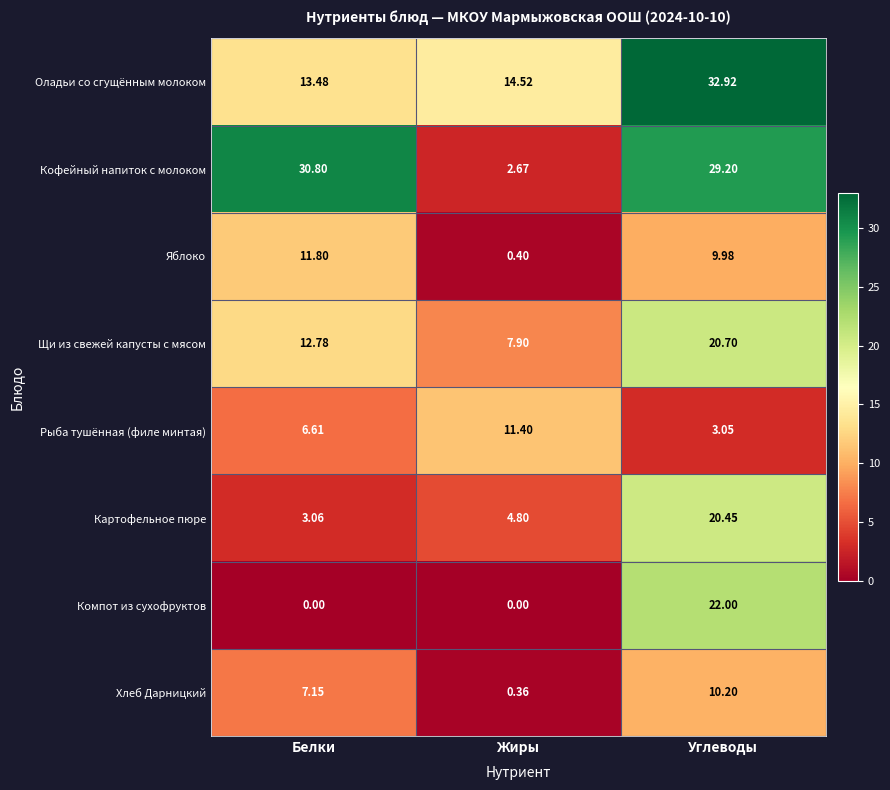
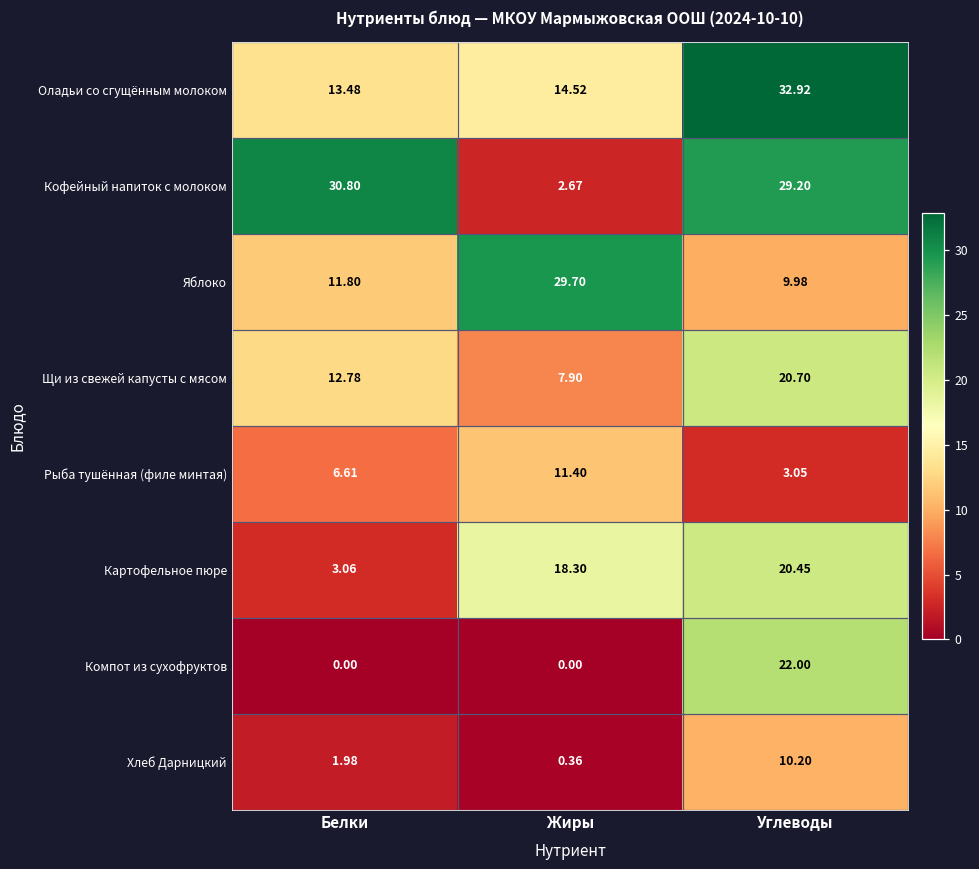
Яблоко, Жиры: 0.40 -> 29.70
Картофельное пюре, Жиры: 4.80 -> 18.30
Хлеб Дарницкий, Белки: 7.15 -> 1.98
